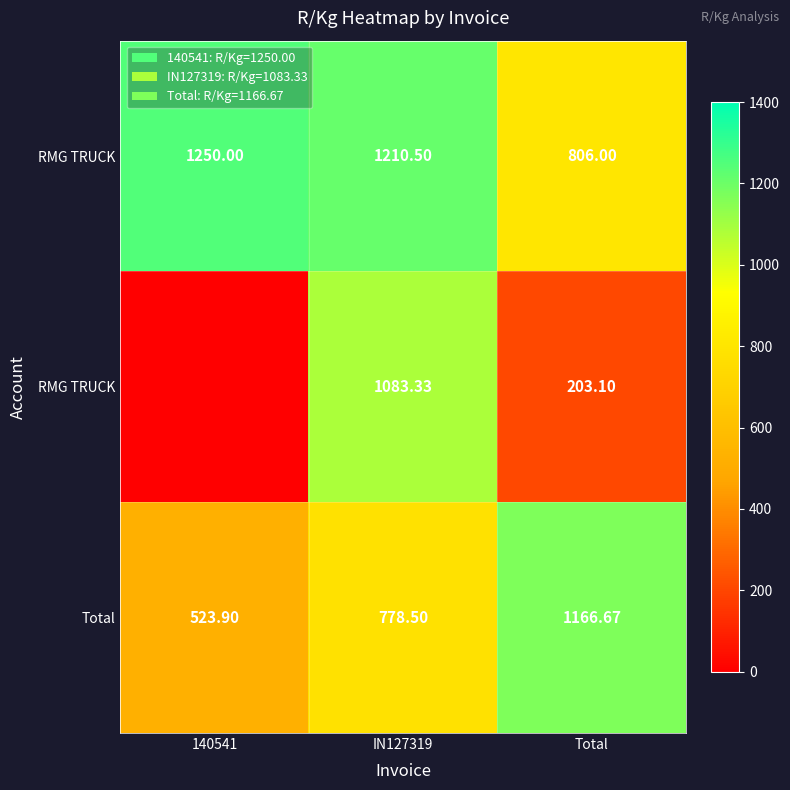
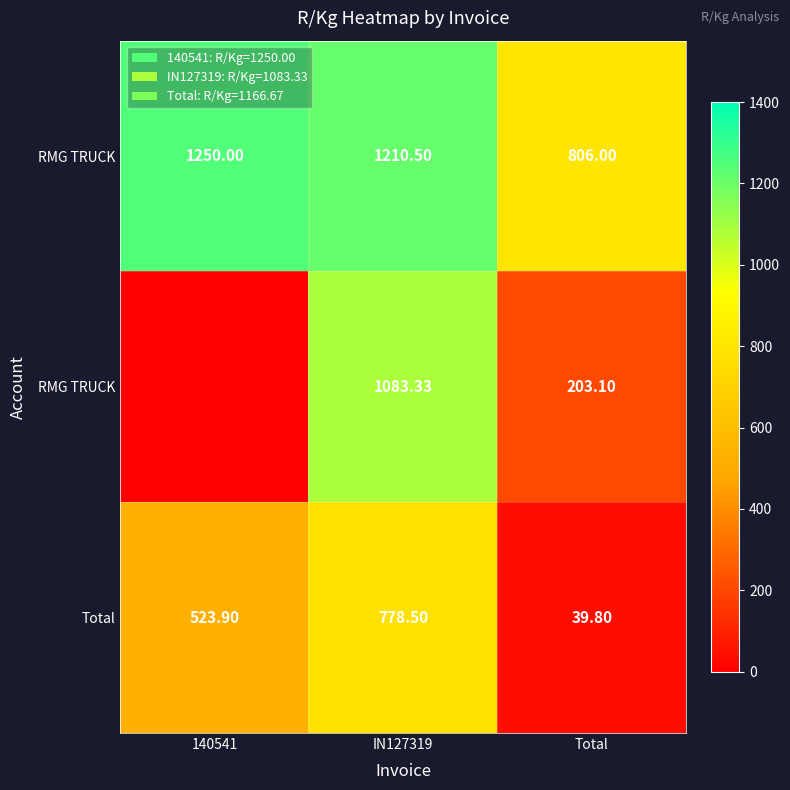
Total, Total: 1166.67 -> 39.80
